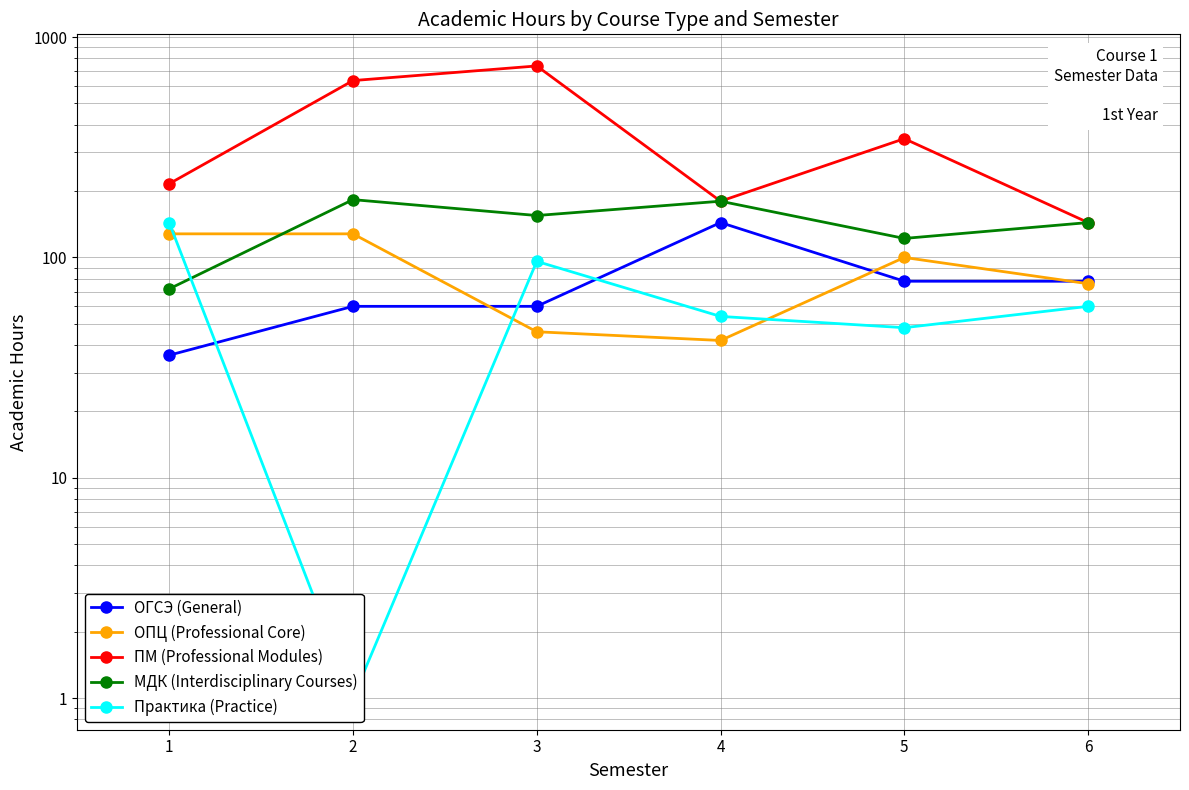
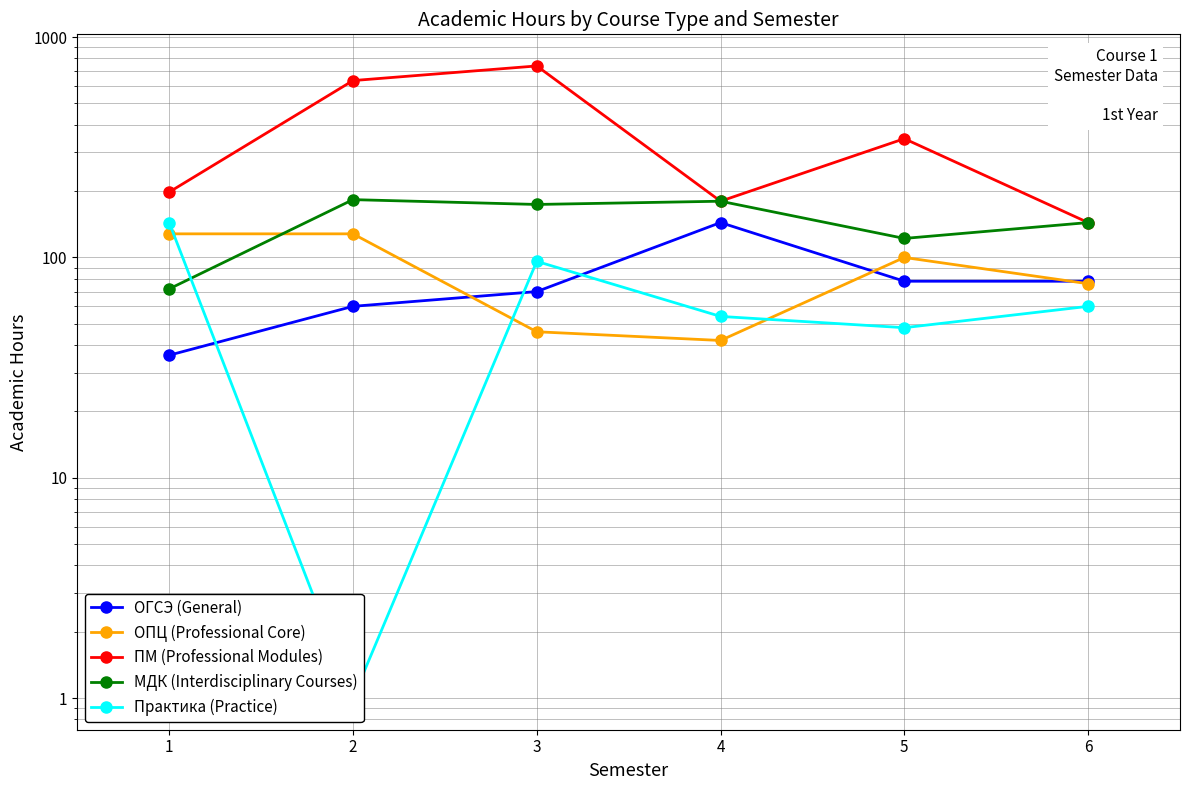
ПМ (Professional Modules), 1: 220 -> 200
ОГСЭ (General), 3: 60 -> 70
МДК (Interdisciplinary Courses), 3: 160 -> 170
